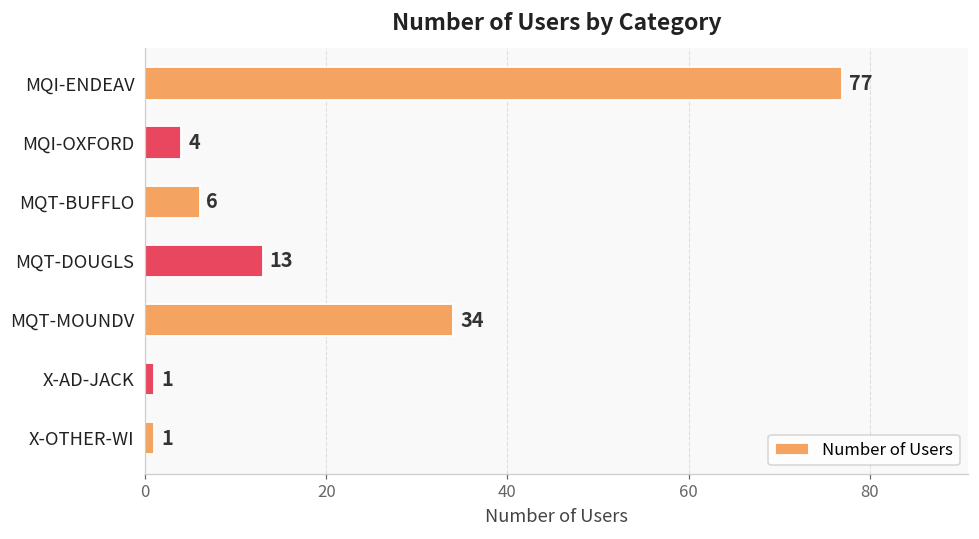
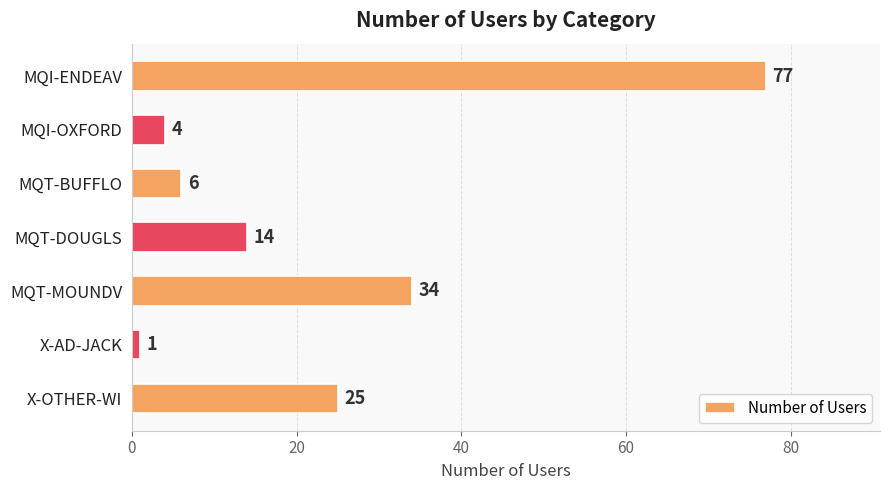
MQT-DOUGLS: 13 -> 14
X-OTHER-WI: 1 -> 25
